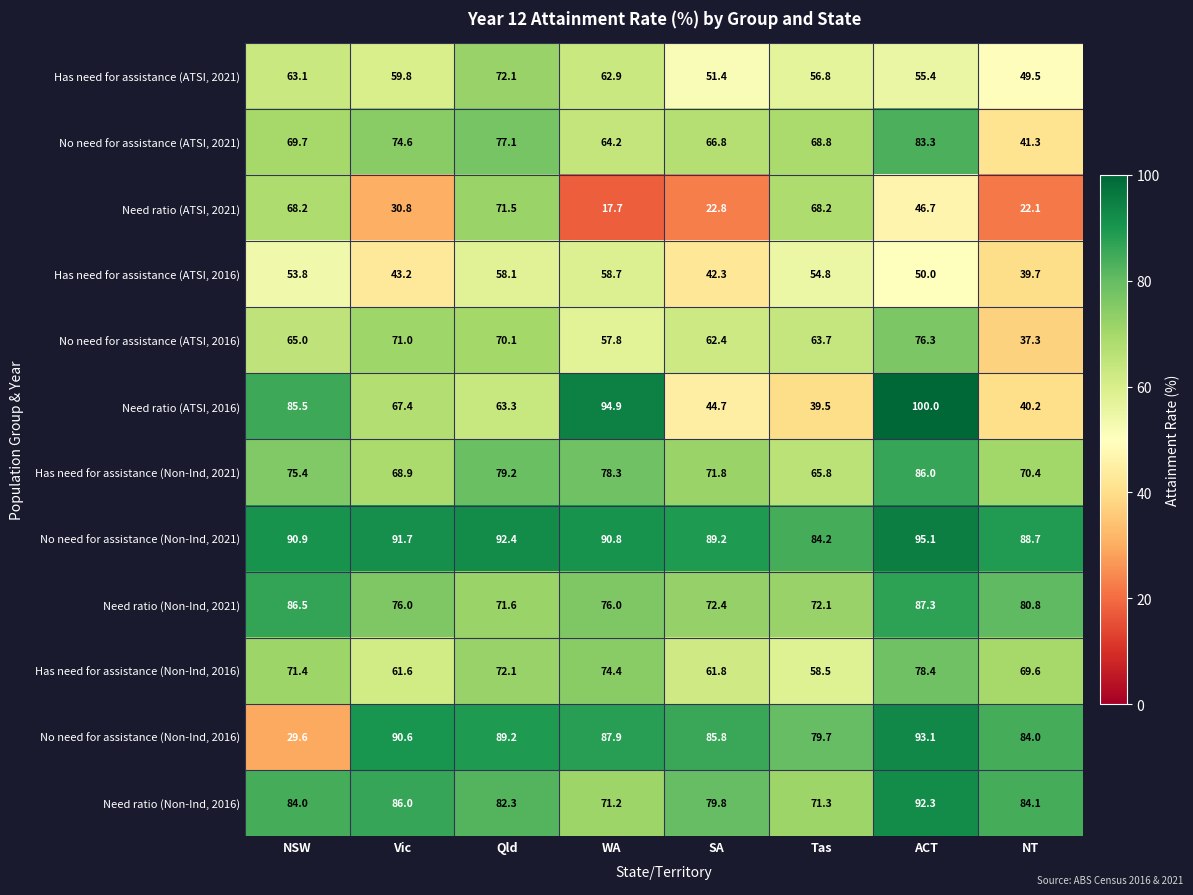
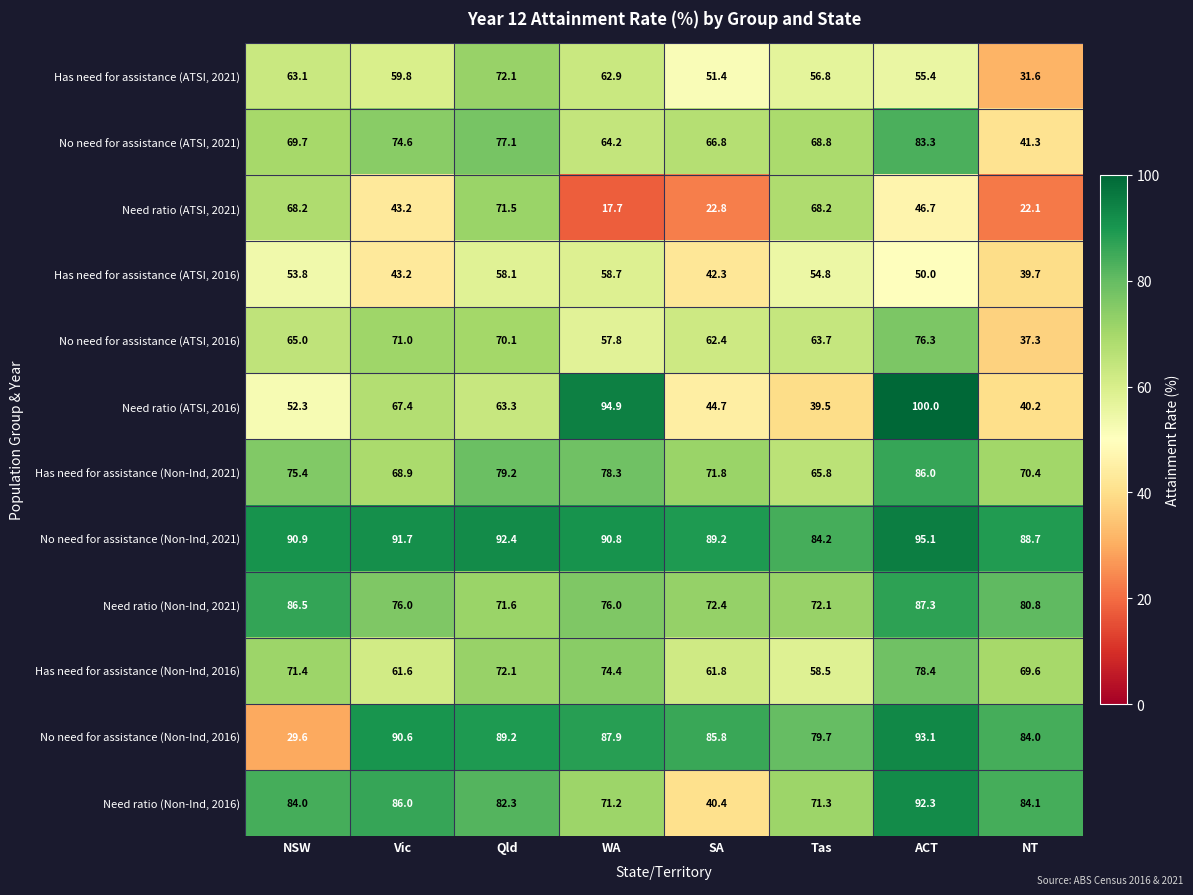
Has need for assistance (ATSI, 2021), NT: 49.5 -> 31.6
Need ratio (ATSI, 2021), Vic: 30.8 -> 43.2
Need ratio (ATSI, 2016), NSW: 85.5 -> 52.3
Need ratio (Non-Ind, 2016), SA: 79.8 -> 40.4
